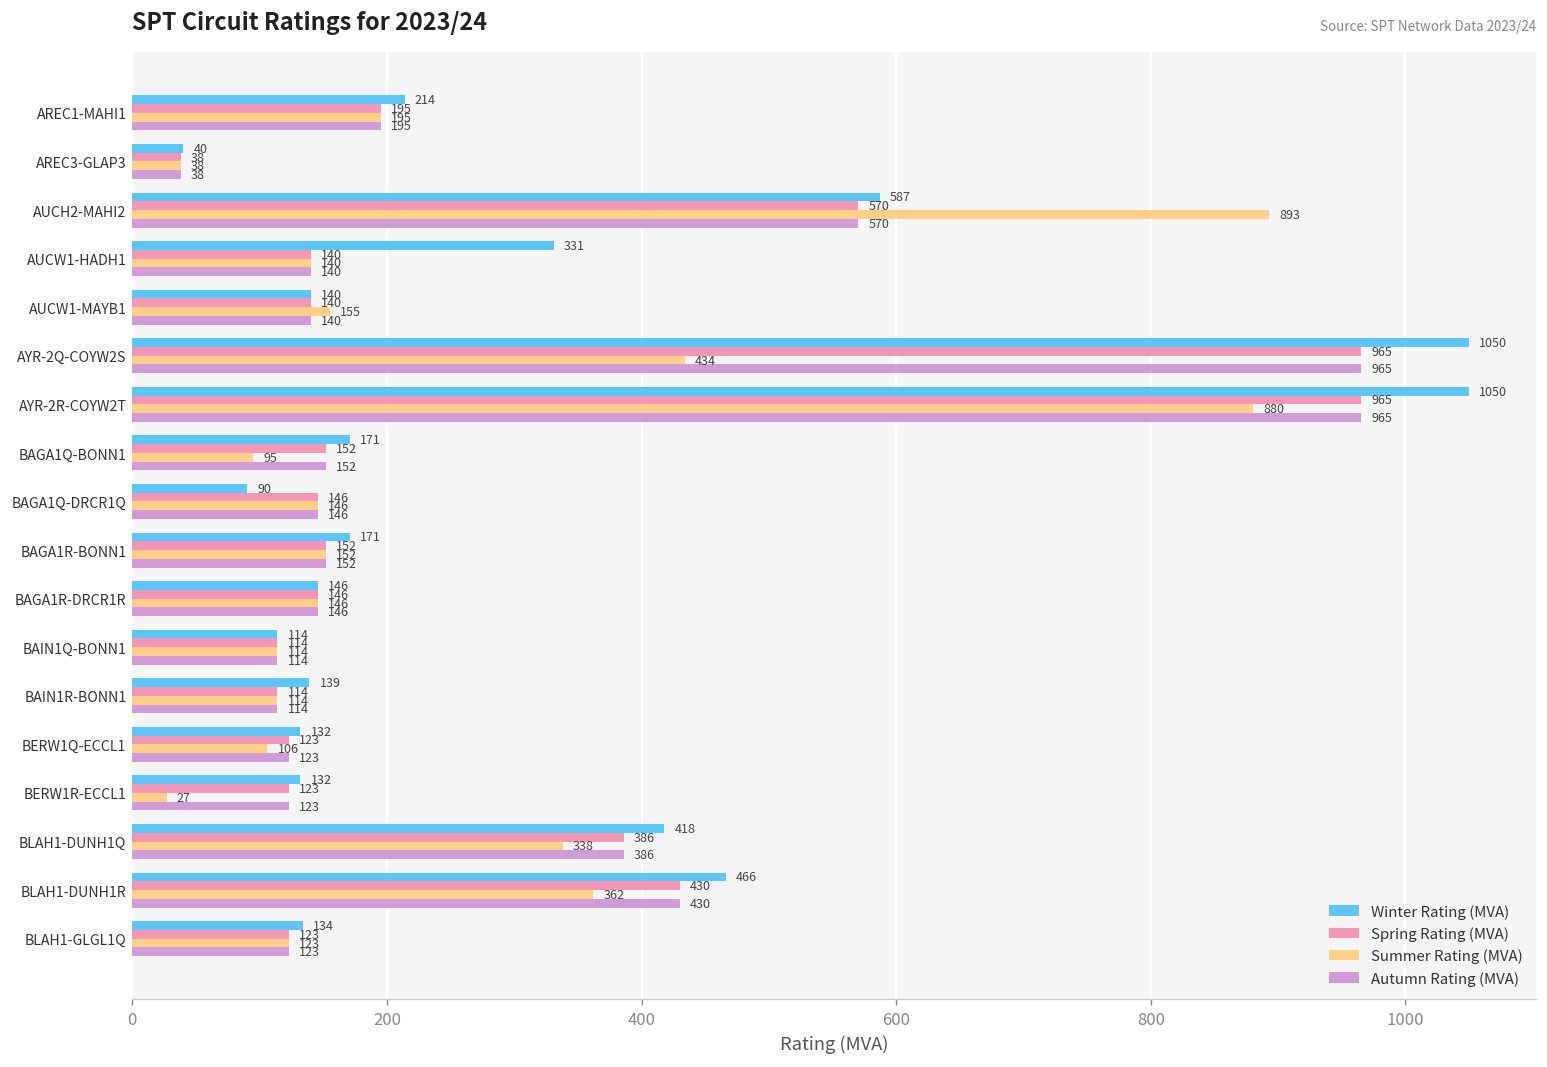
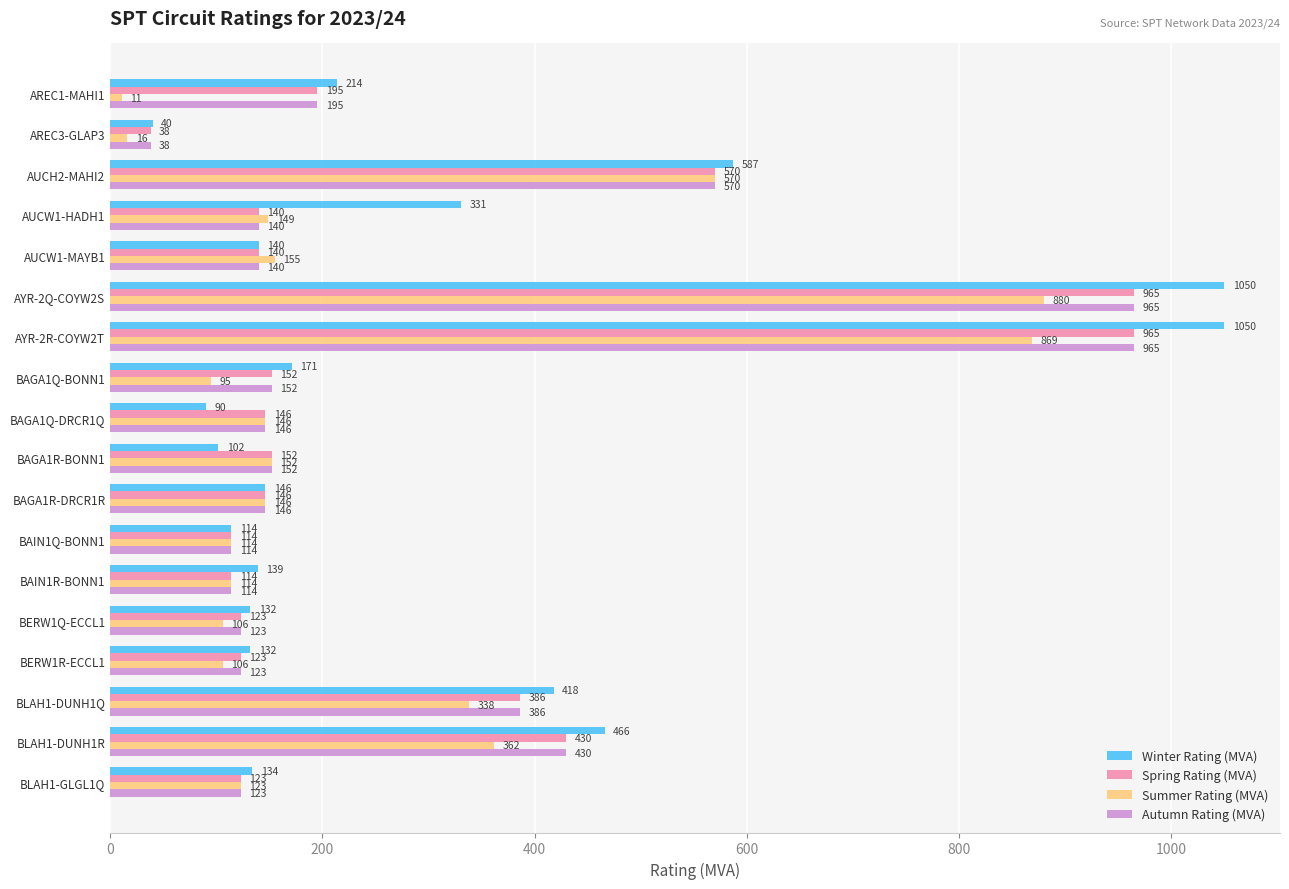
Summer Rating (MVA), AREC1-MAHI1: 195 -> 11
Summer Rating (MVA), AREC3-GLAP3: 38 -> 16
Summer Rating (MVA), AUCH2-MAHI2: 893 -> 570
Summer Rating (MVA), AUCW1-HADH1: 140 -> 149
Summer Rating (MVA), AYR-2Q-COYW2S: 434 -> 880
Summer Rating (MVA), AYR-2R-COYW2T: 880 -> 869
Winter Rating (MVA), BAGA1R-BONN1: 171 -> 102
Summer Rating (MVA), BERW1R-ECCL1: 27 -> 106
